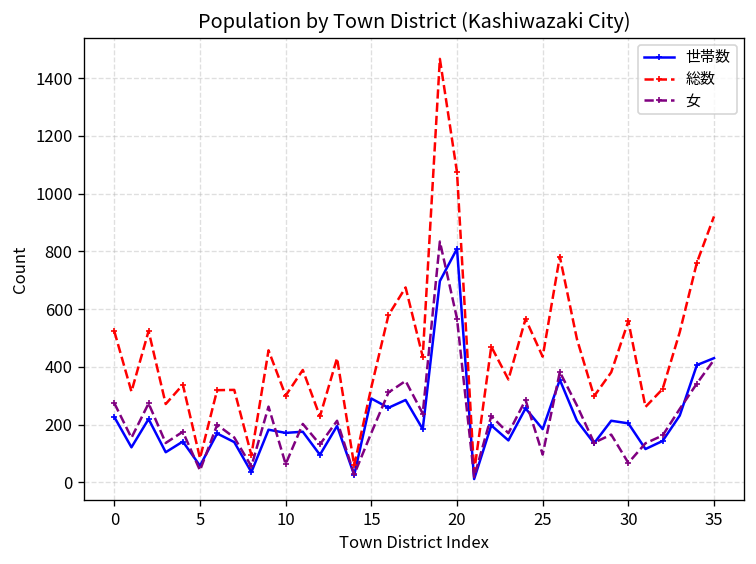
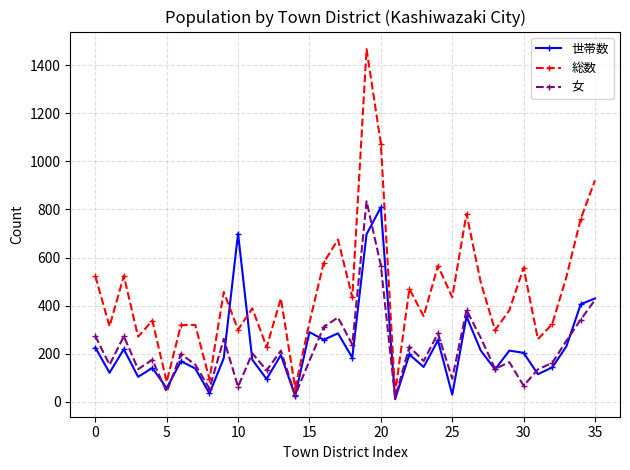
世帯数, 10: 170 -> 700
世帯数, 25: 180 -> 30
